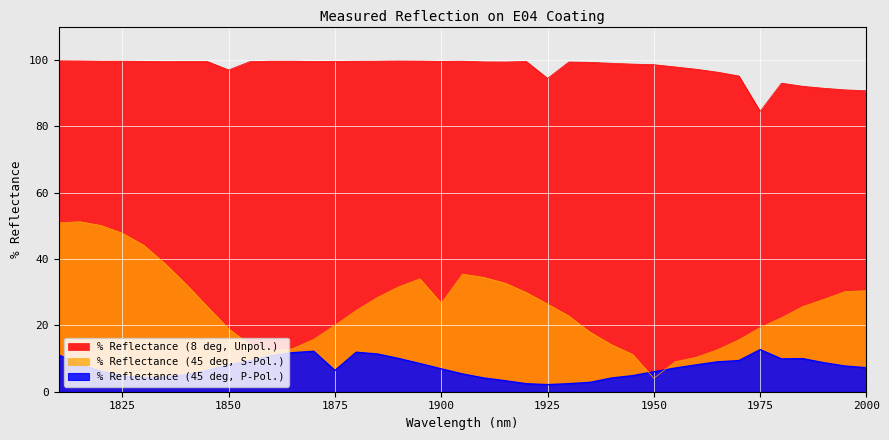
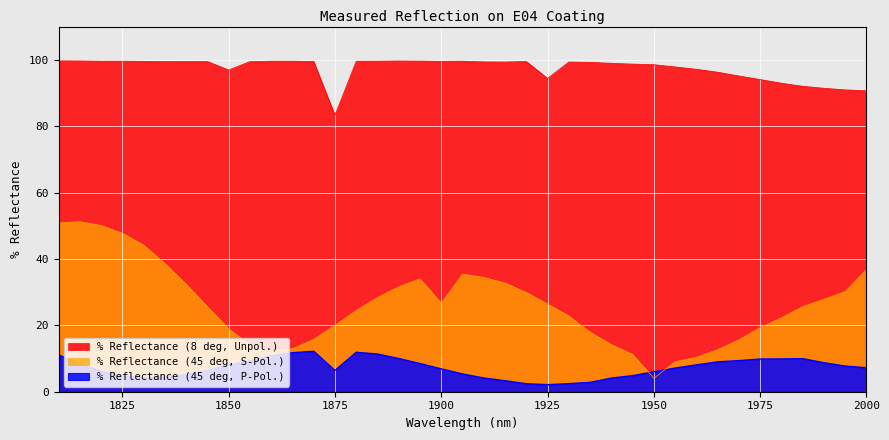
% Reflectance (8 deg, Unpol.), 1875: 100 -> 83
% Reflectance (8 deg, Unpol.), 1975: 84 -> 94
% Reflectance (45 deg, P-Pol.), 1975: 13 -> 10
% Reflectance (45 deg, S-Pol.), 2000: 30 -> 37
